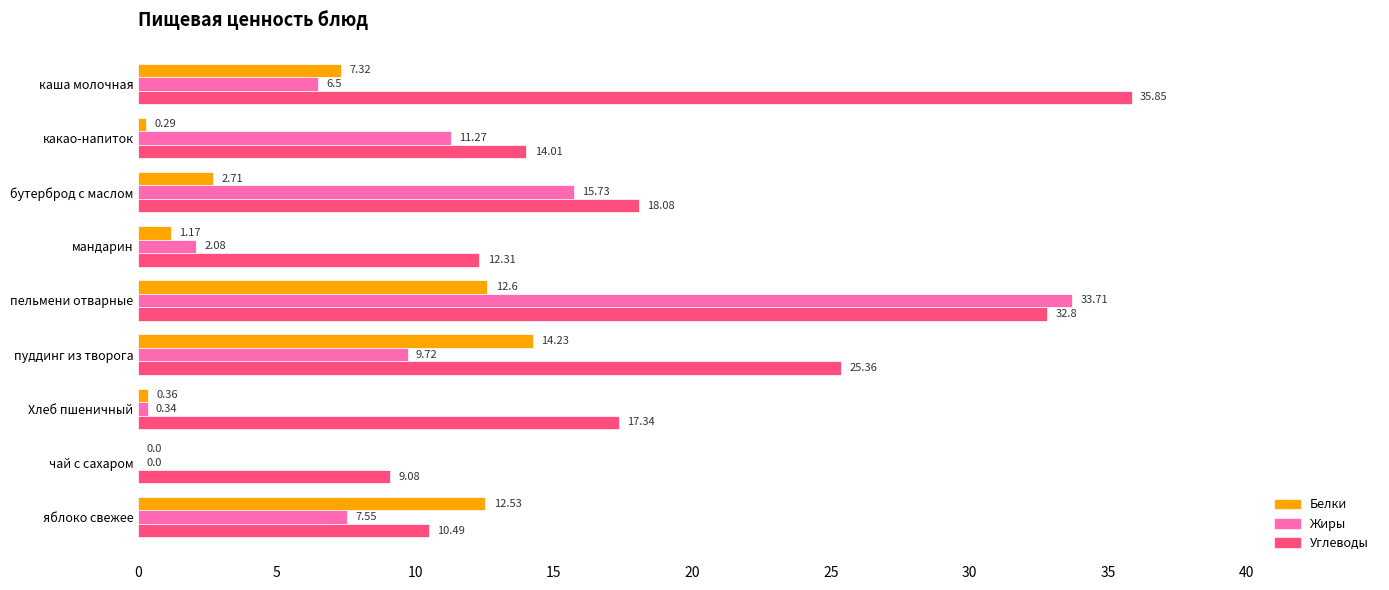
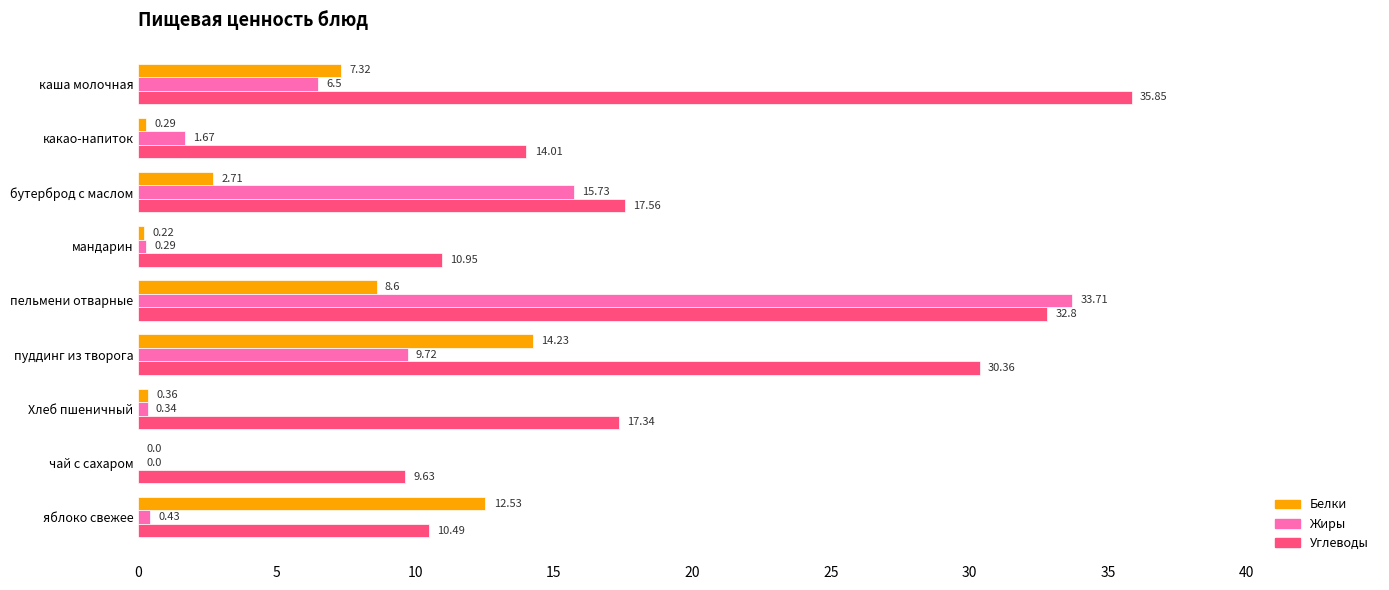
Жиры, какао-напиток: 11.27 -> 1.67
Углеводы, бутерброд с маслом: 18.08 -> 17.56
Белки, мандарин: 1.17 -> 0.22
Жиры, мандарин: 2.08 -> 0.29
Углеводы, мандарин: 12.31 -> 10.95
Белки, пельмени отварные: 12.6 -> 8.6
Углеводы, пуддинг из творога: 25.36 -> 30.36
Углеводы, чай с сахаром: 9.08 -> 9.63
Жиры, яблоко свежее: 7.55 -> 0.43
